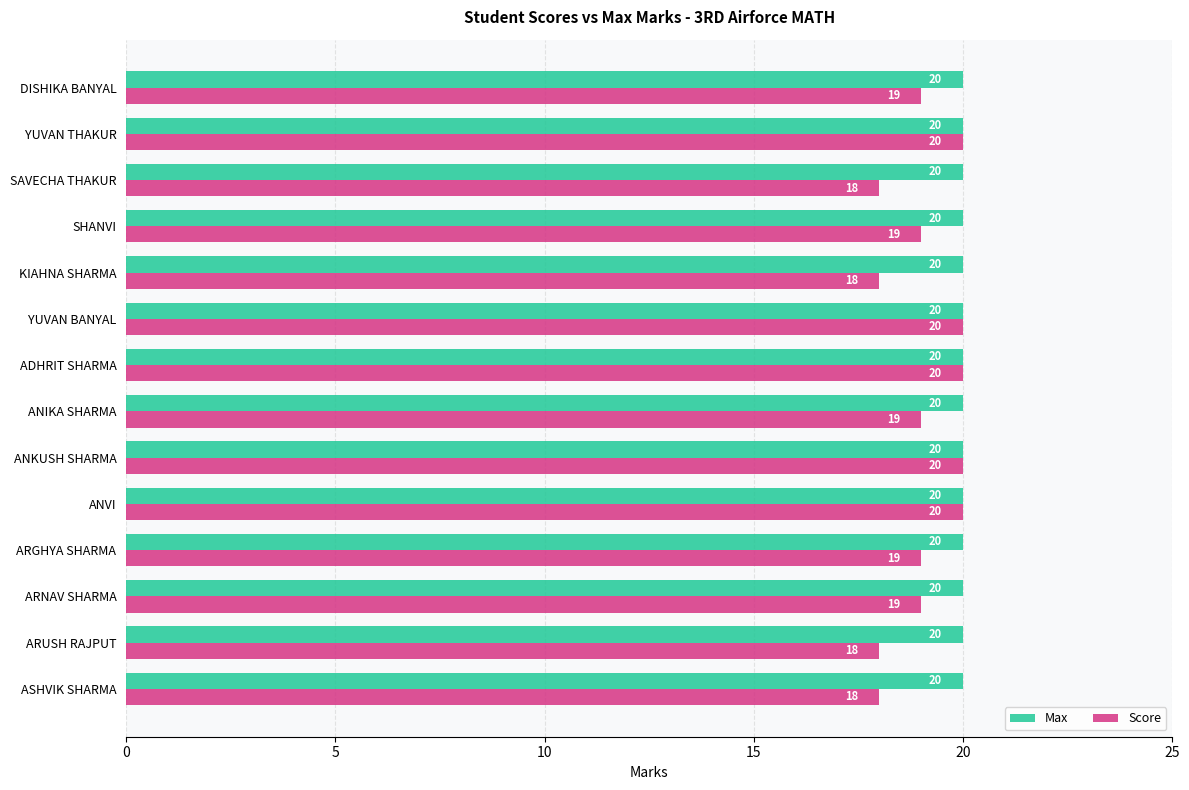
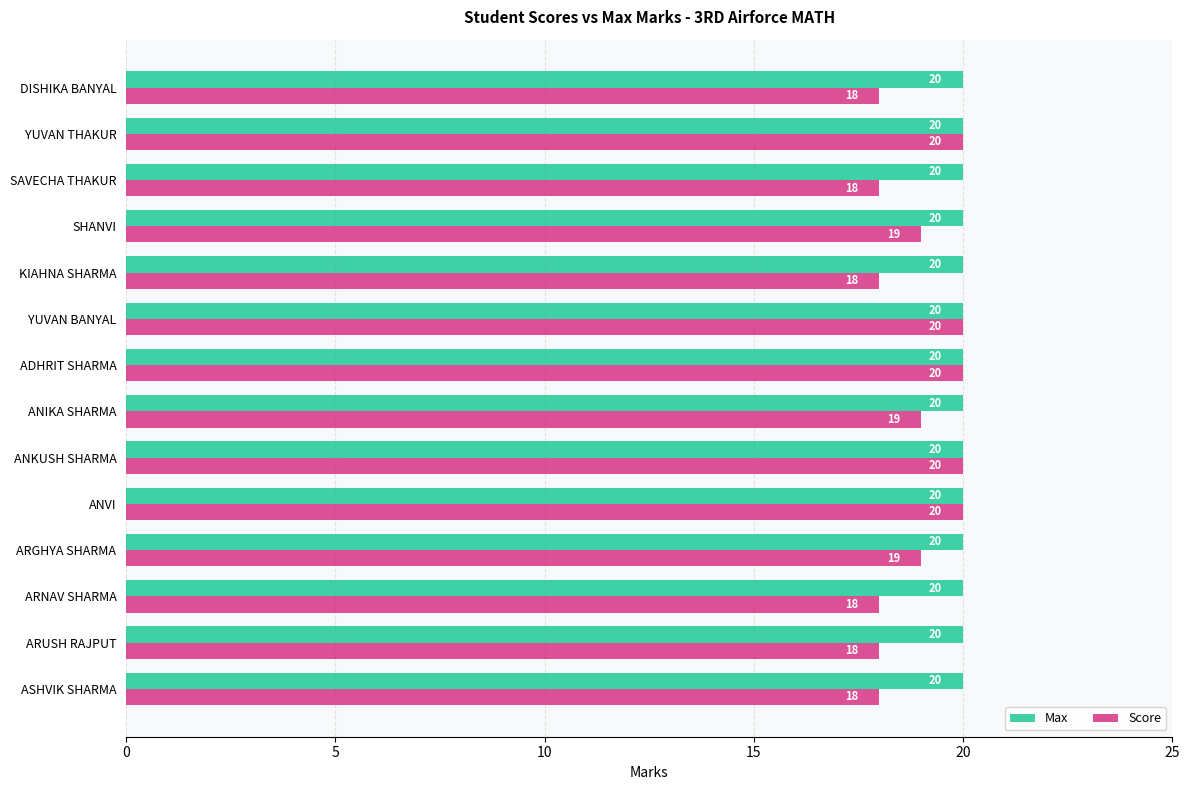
Score, DISHIKA BANYAL: 19 -> 18
Score, ARNAV SHARMA: 19 -> 18
